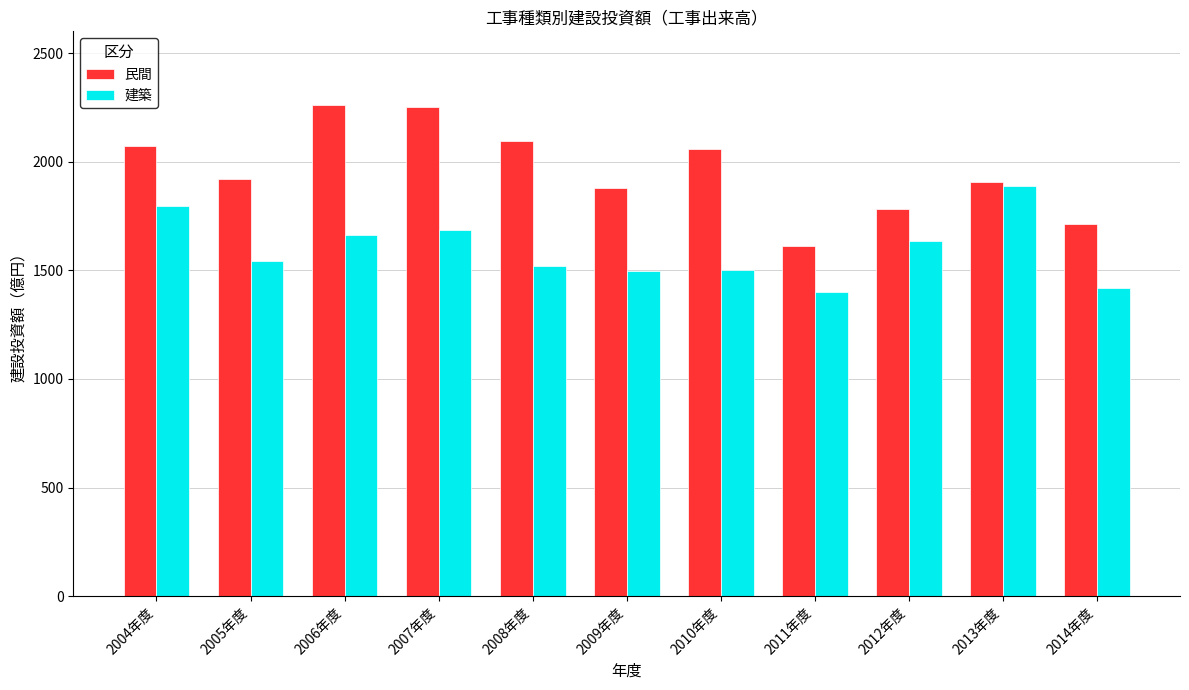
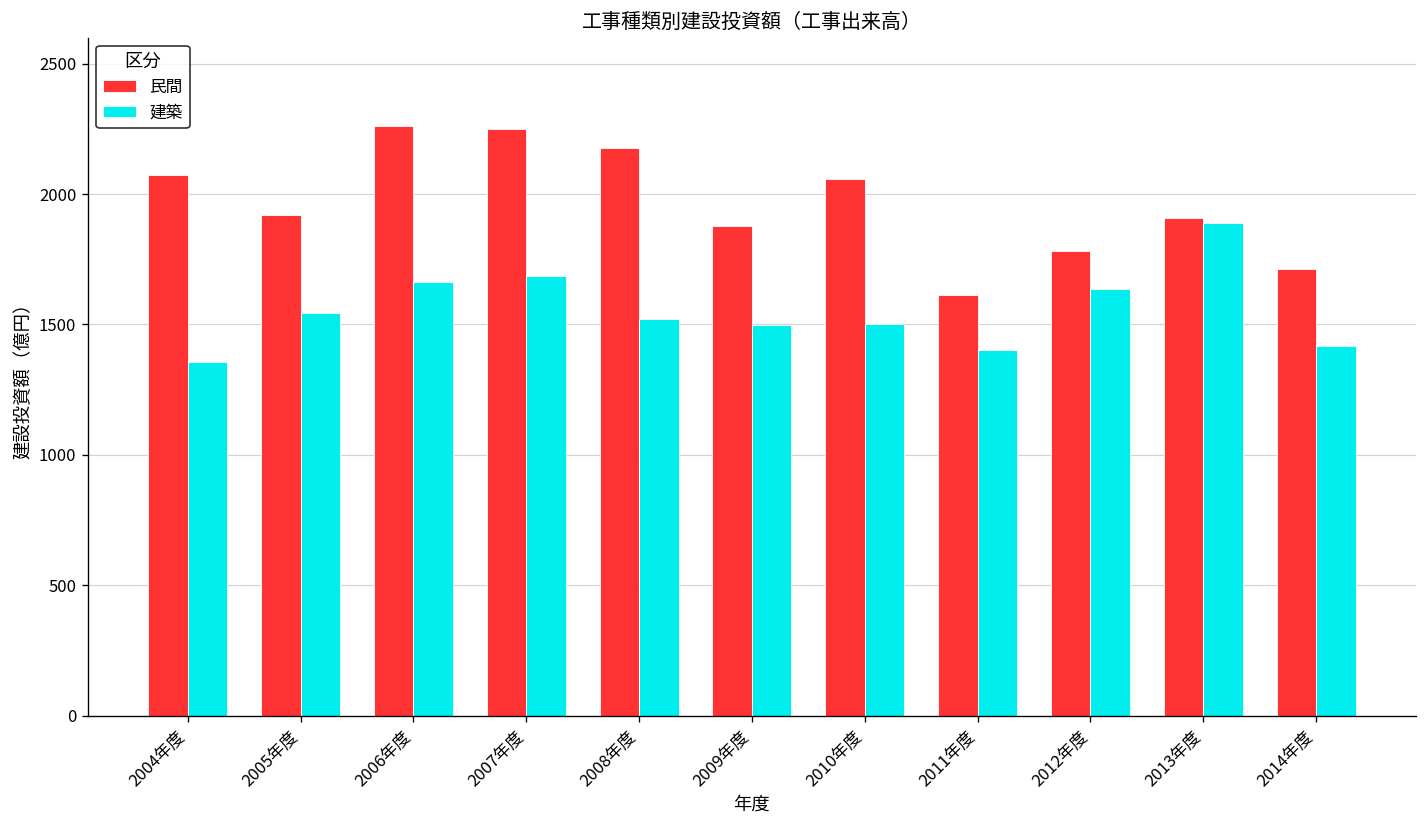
建築, 2004年度: 1800 -> 1360
民間, 2008年度: 2090 -> 2180
